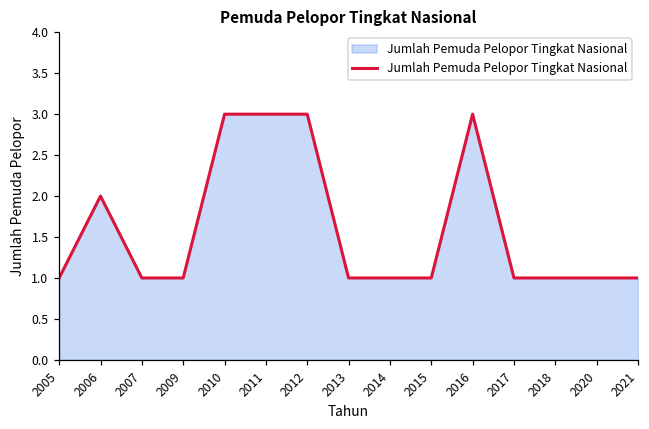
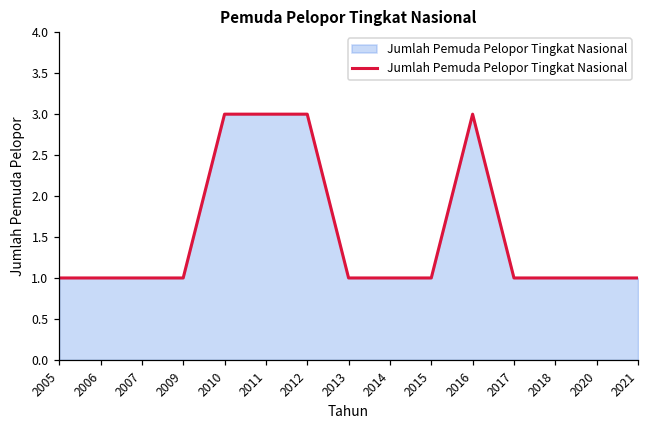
2006: 2 -> 1
